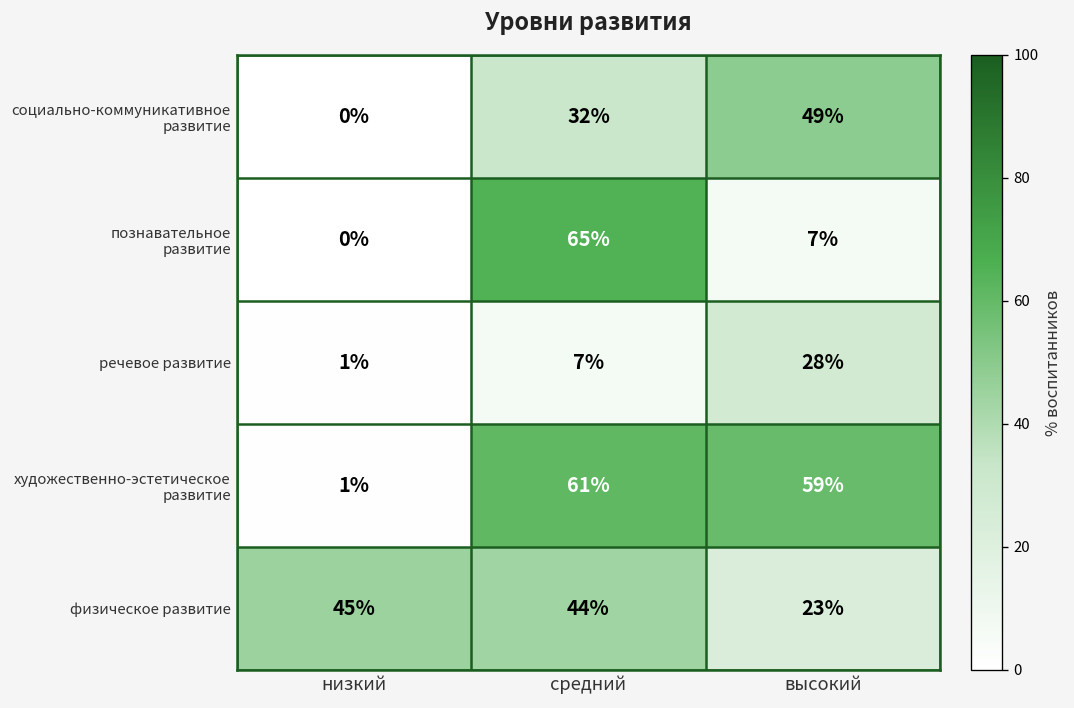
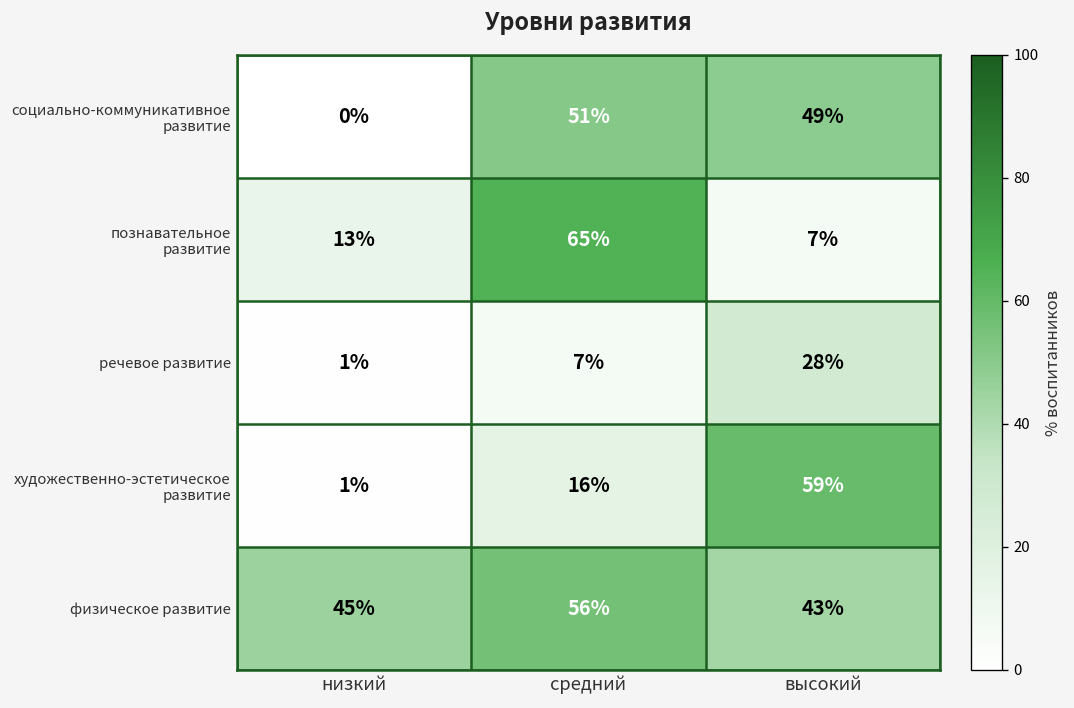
социально-коммуникативное развитие, средний: 32% -> 51%
познавательное развитие, низкий: 0% -> 13%
художественно-эстетическое развитие, средний: 61% -> 16%
физическое развитие, средний: 44% -> 56%
физическое развитие, высокий: 23% -> 43%
